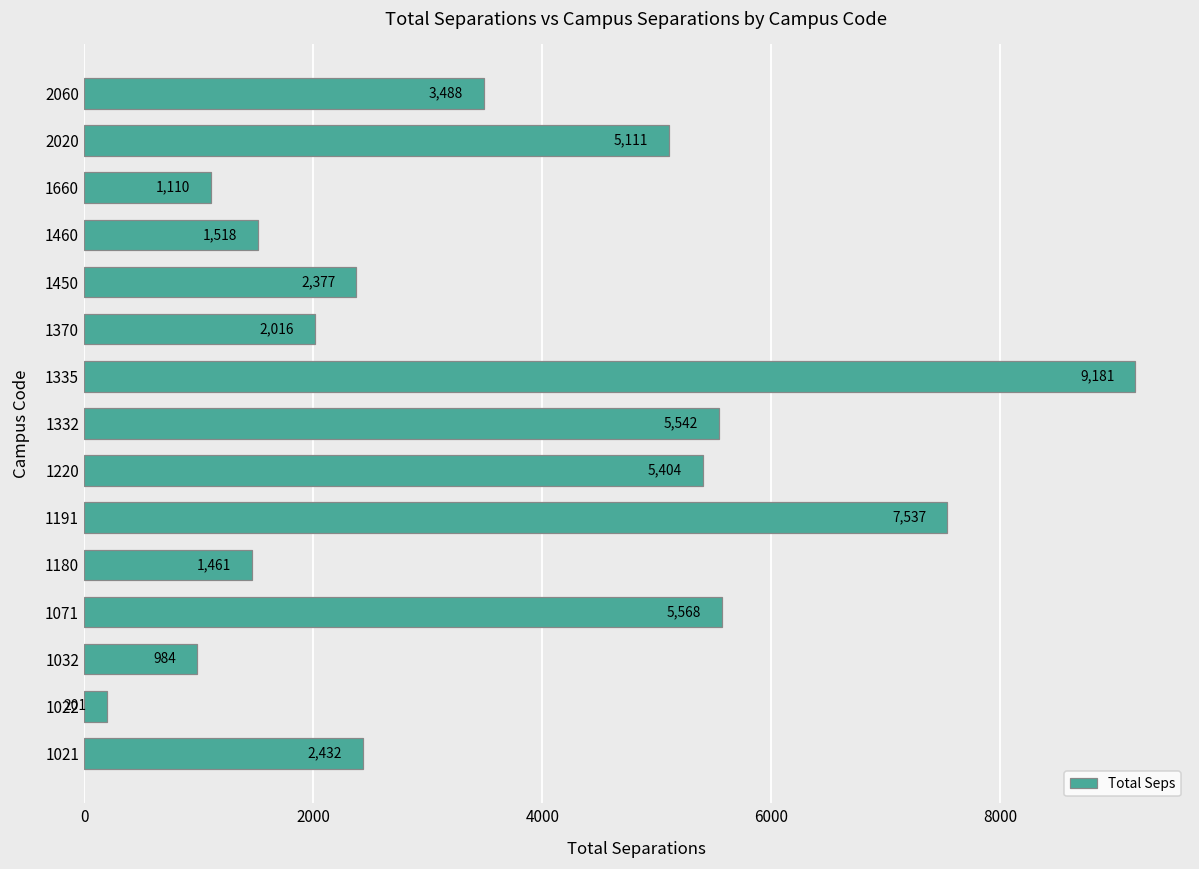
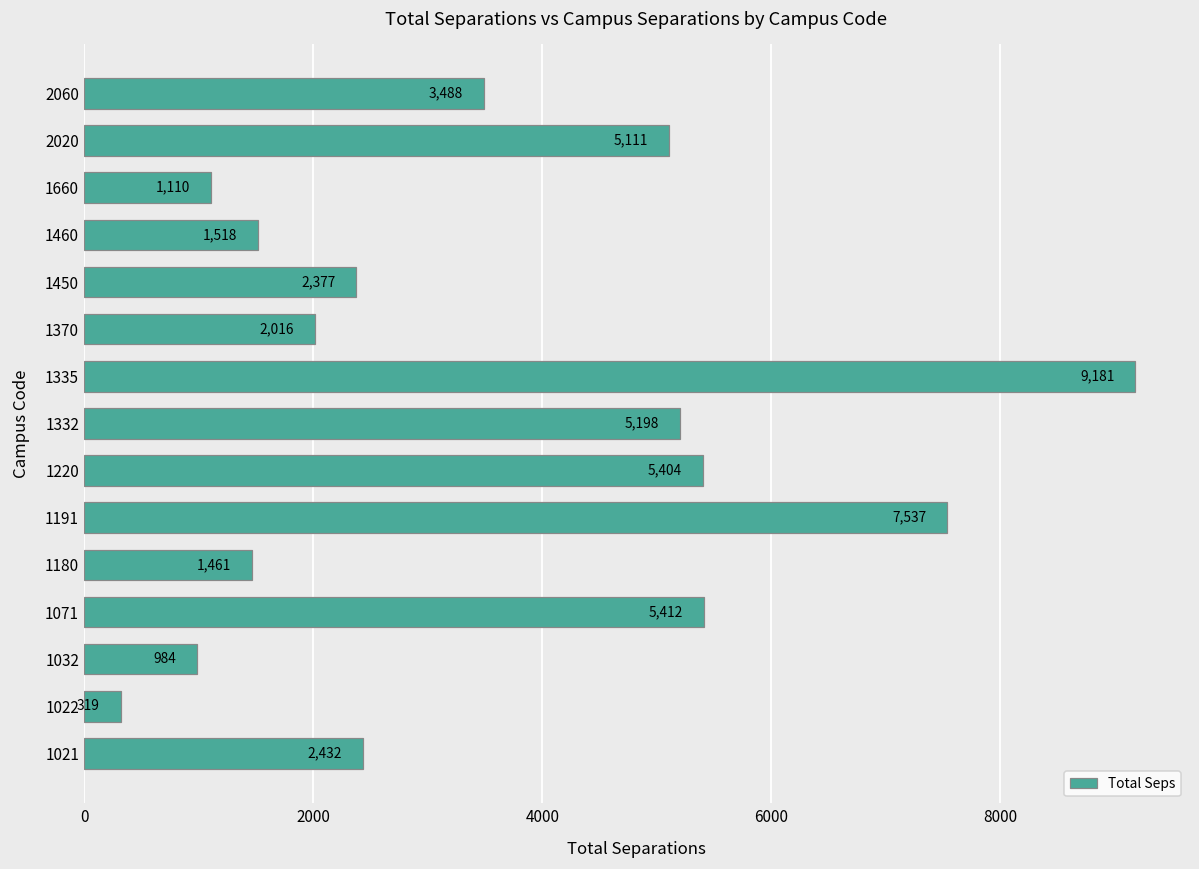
1332: 5,542 -> 5,198
1071: 5,568 -> 5,412
1022: 201 -> 319
